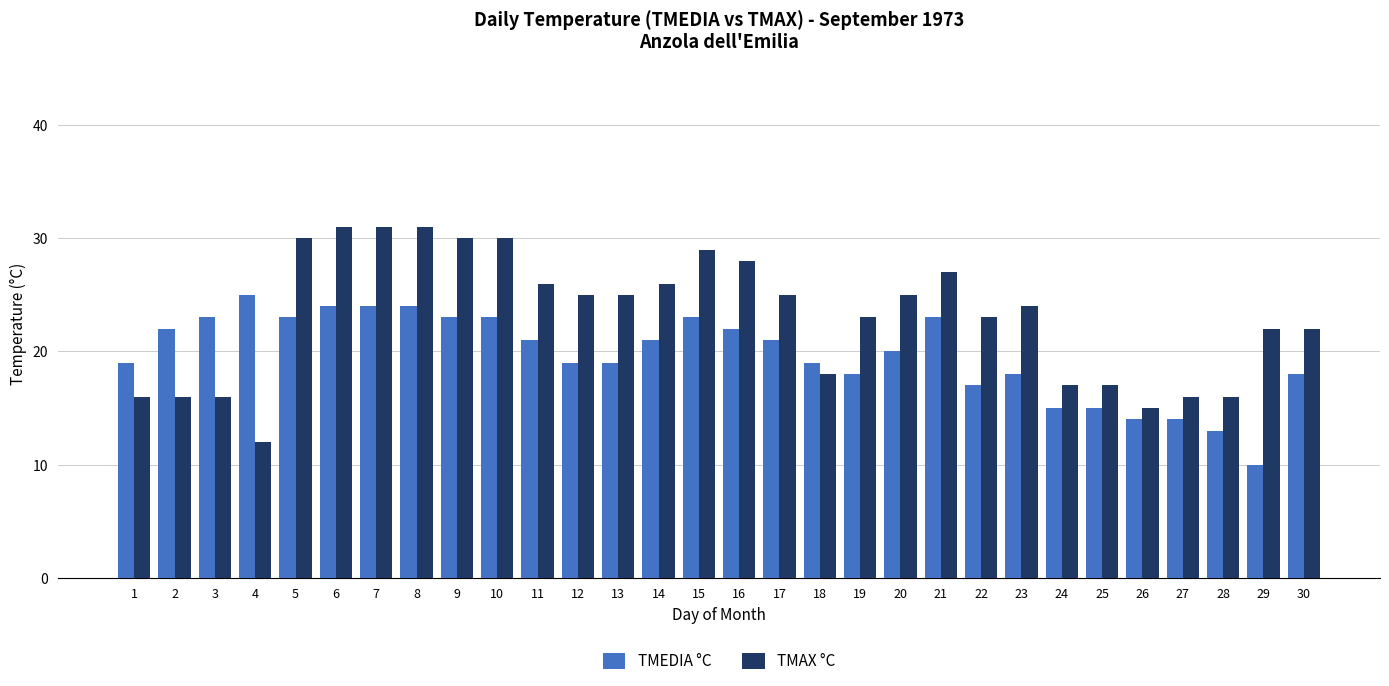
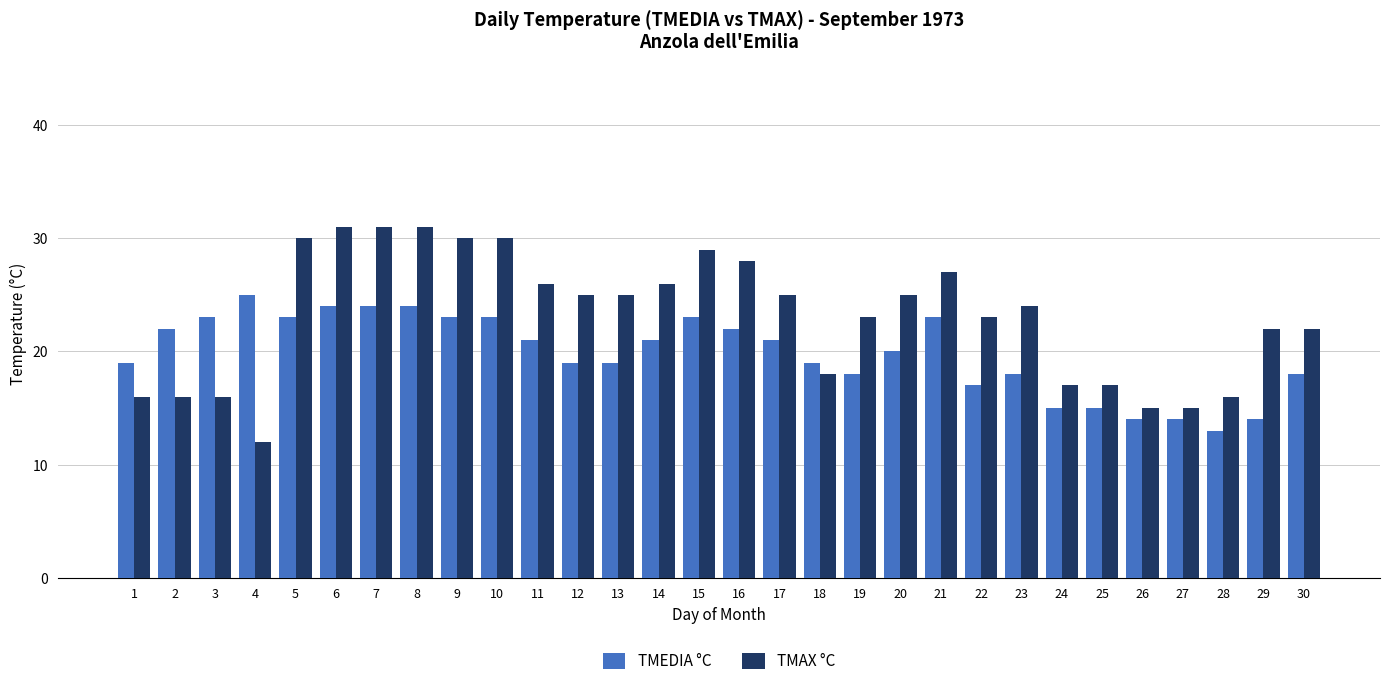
TMAX °C, 27: 16 -> 15
TMEDIA °C, 29: 10 -> 14
